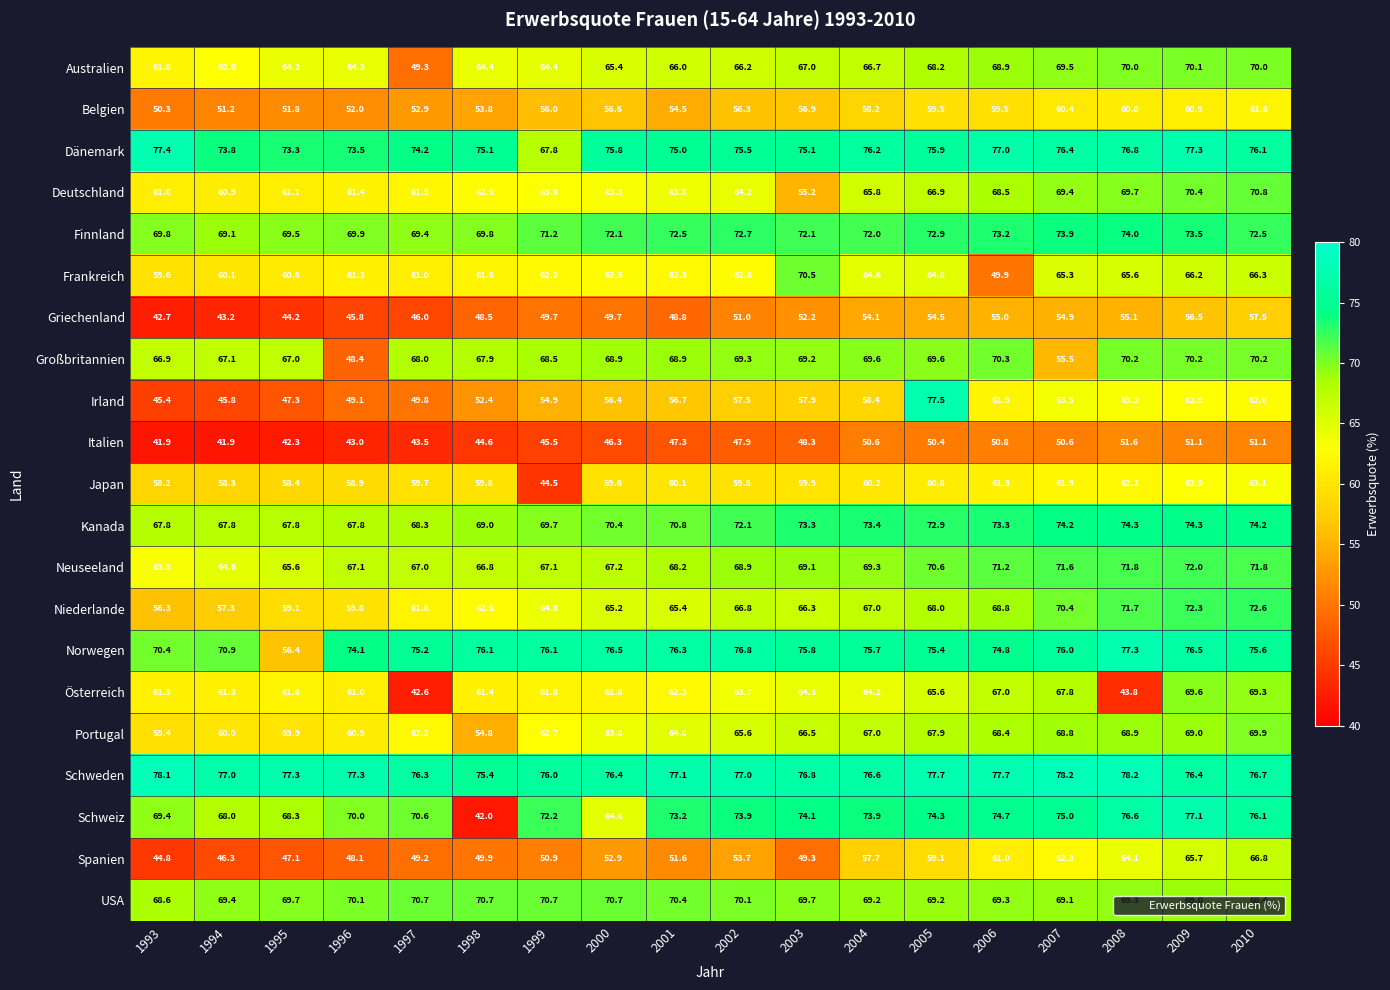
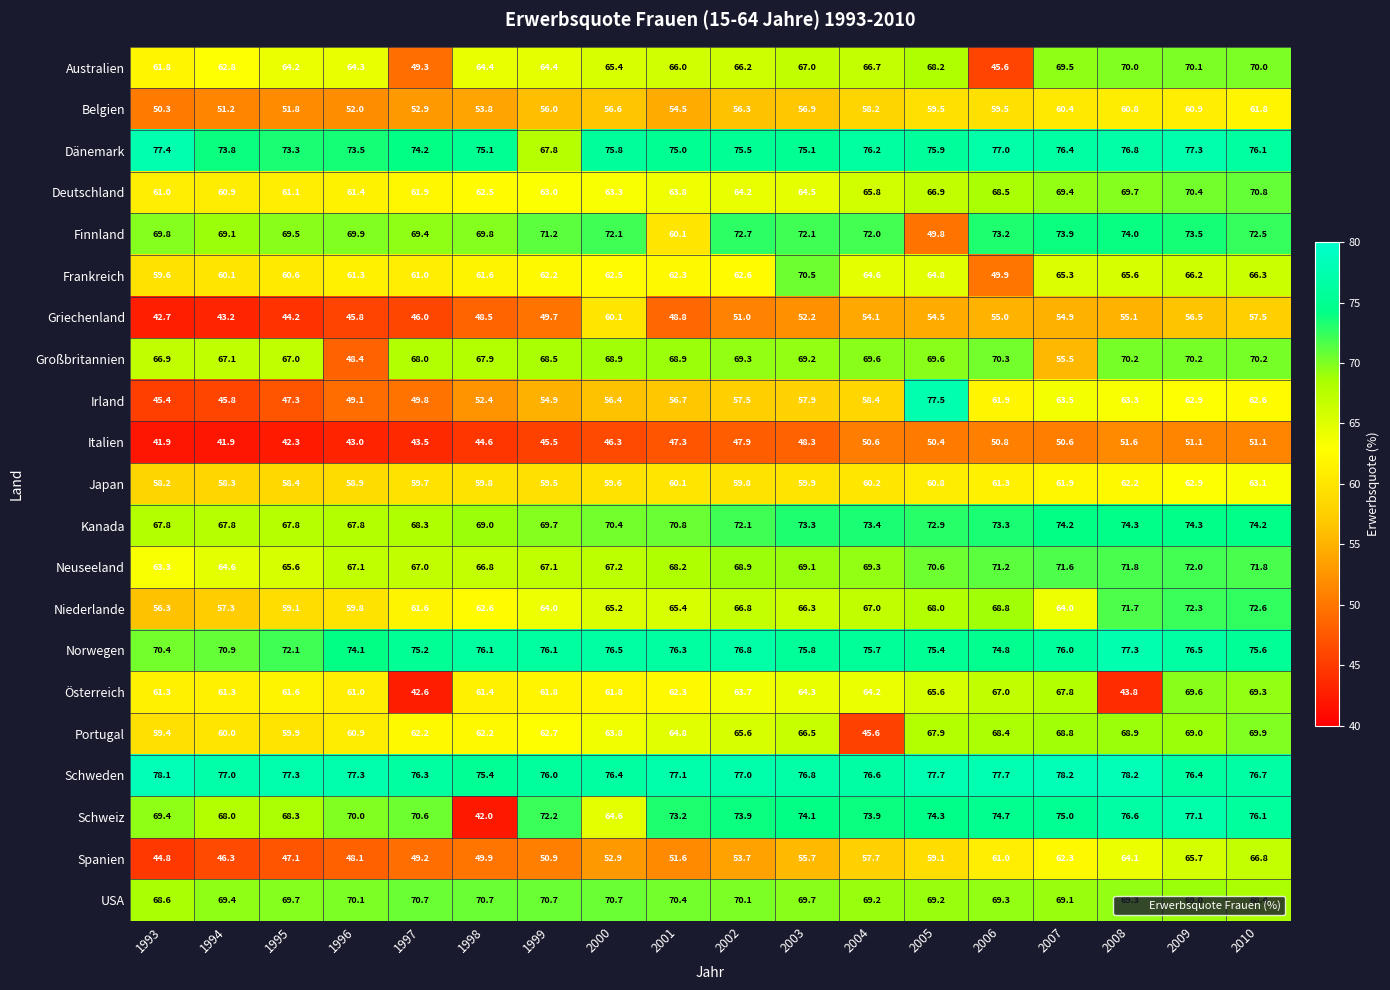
Australien, 2006: 68.9 -> 45.6
Deutschland, 2003: 55.2 -> 64.5
Finnland, 2001: 72.5 -> 60.1
Finnland, 2005: 72.9 -> 49.8
Griechenland, 2000: 49.7 -> 60.1
Japan, 1999: 44.5 -> 59.5
Niederlande, 2007: 70.4 -> 64.0
Norwegen, 1995: 56.4 -> 72.1
Portugal, 1998: 54.8 -> 62.2
Portugal, 2004: 67.0 -> 45.6
Spanien, 2003: 49.3 -> 55.7
